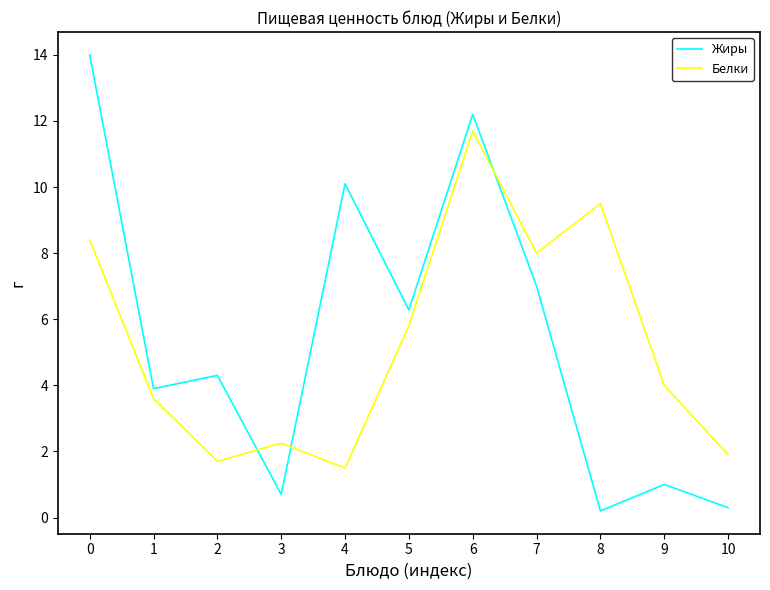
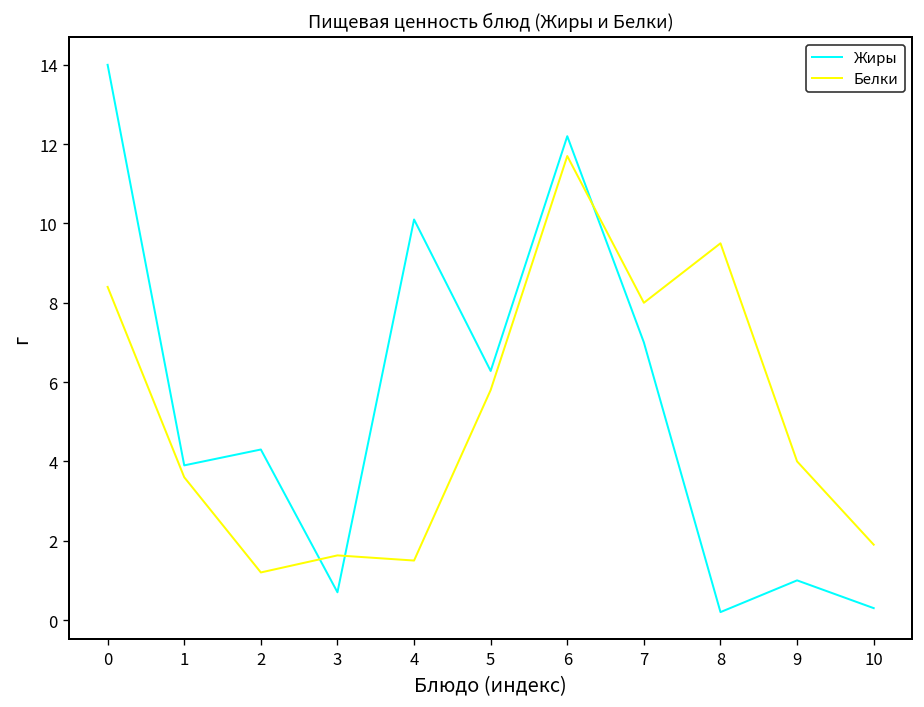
Белки, 2: 1.7 -> 1.2
Белки, 3: 2.3 -> 1.6
